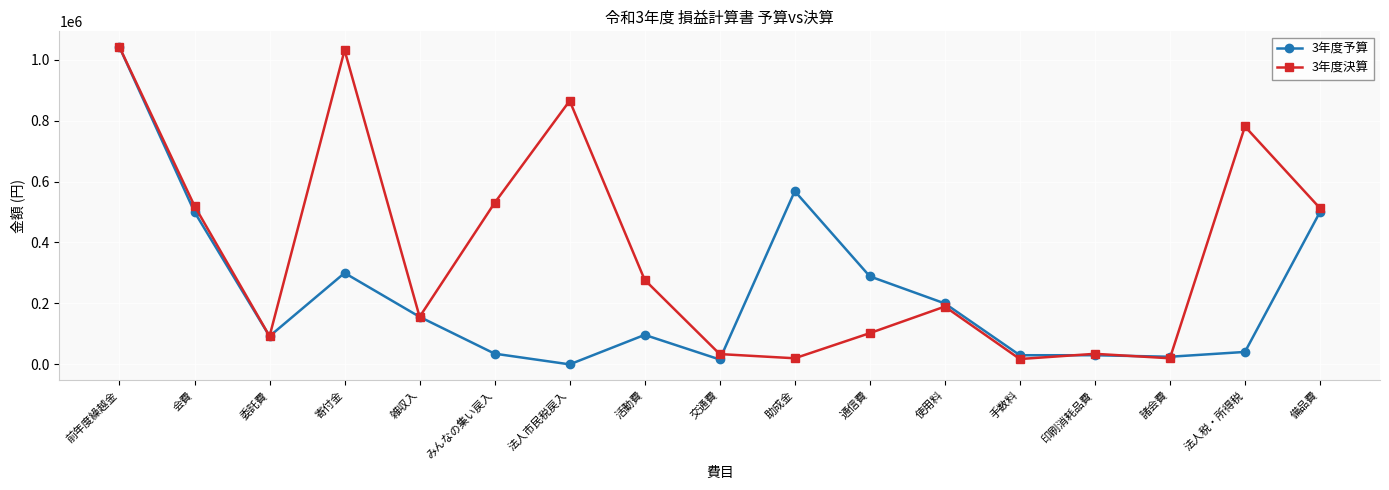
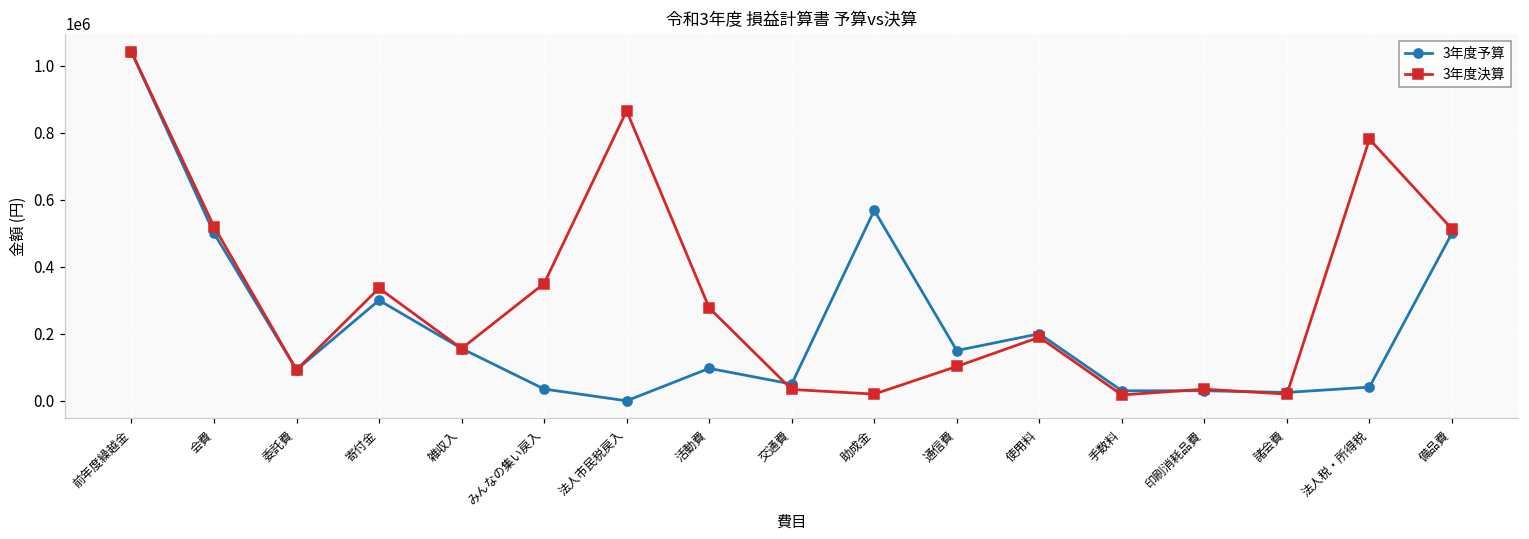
3年度決算, 寄付金: 1030000 -> 340000
3年度決算, みんなの集い戻入: 530000 -> 350000
3年度予算, 交通費: 20000 -> 50000
3年度予算, 通信費: 290000 -> 150000
